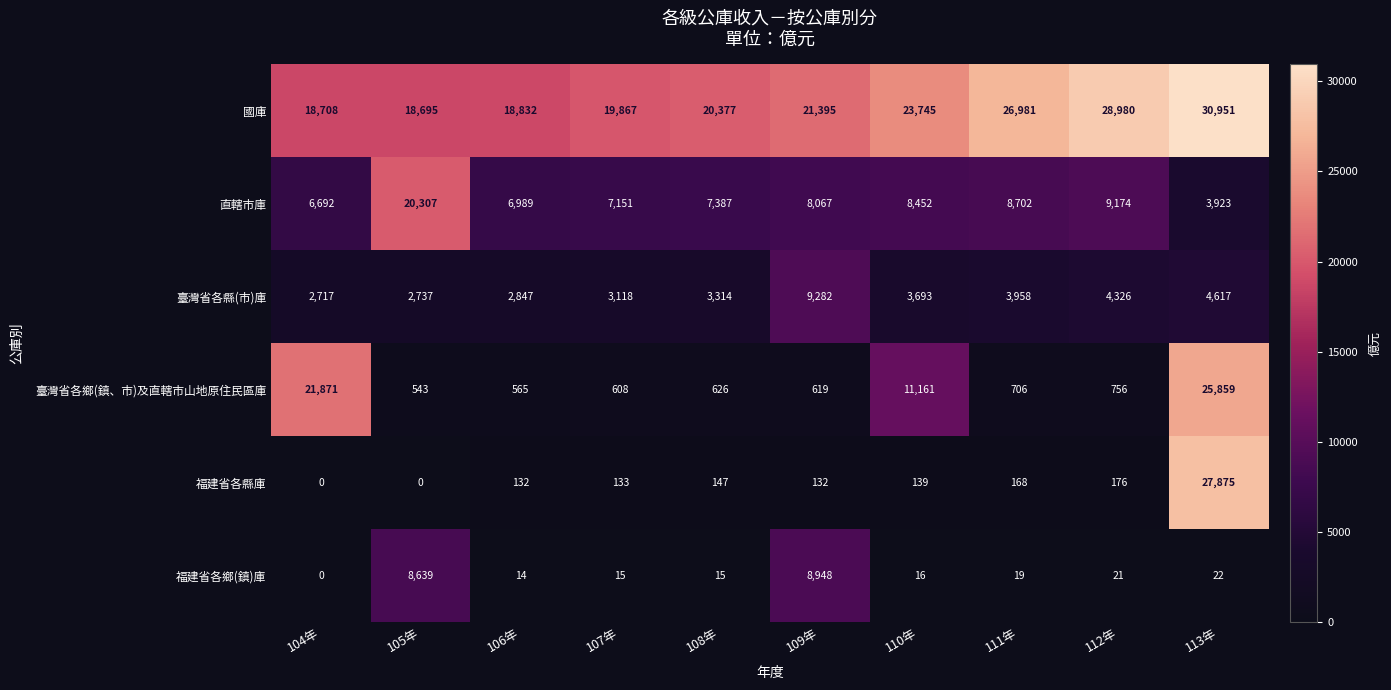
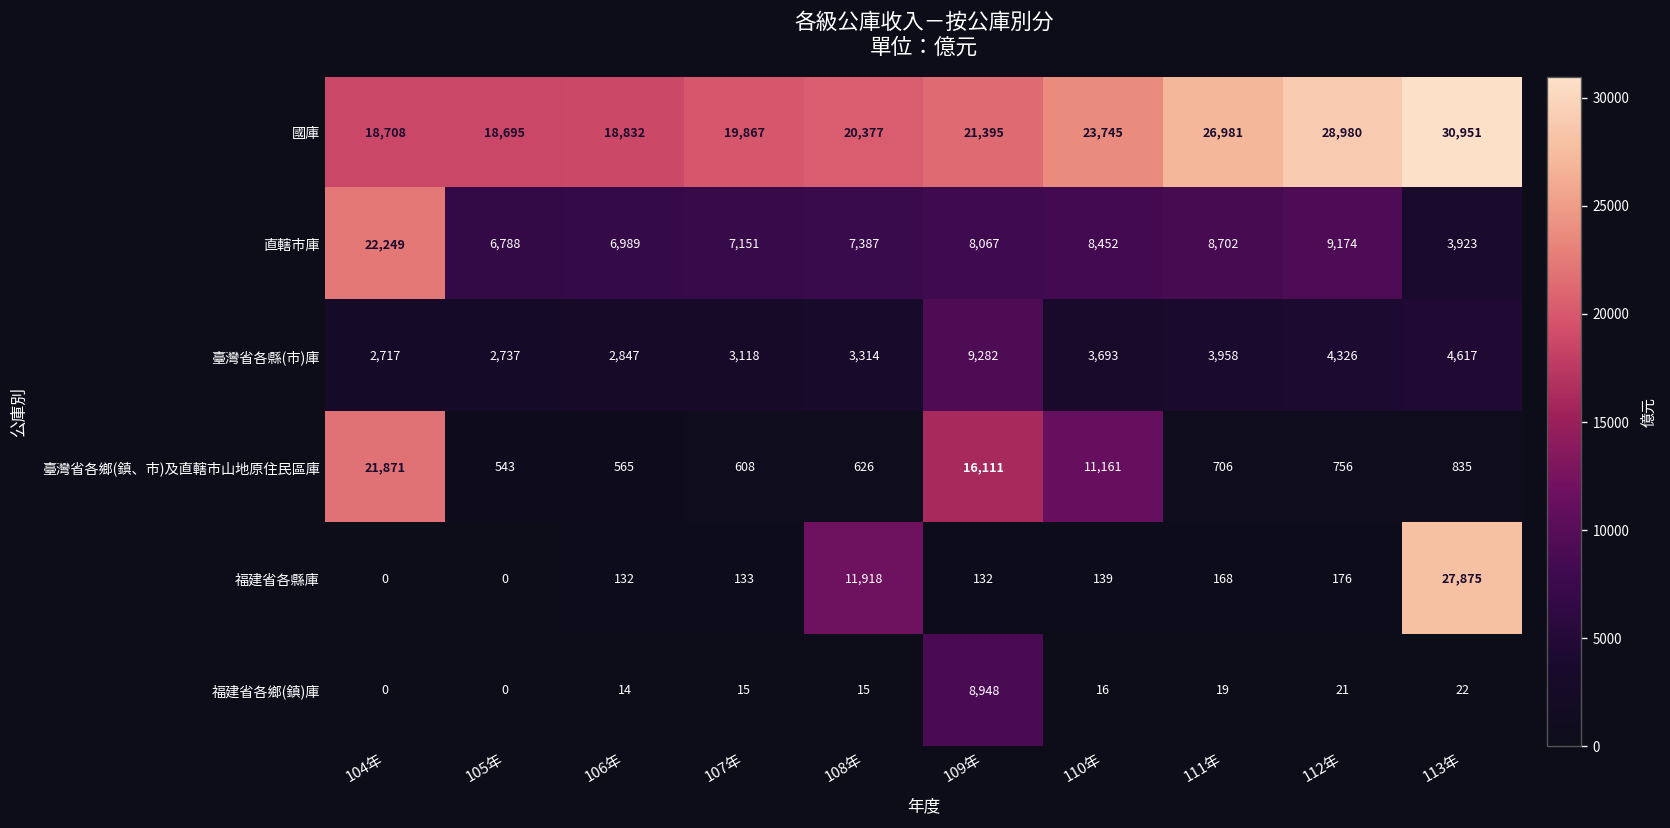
直轄市庫, 104年: 6,692 -> 22,249
直轄市庫, 105年: 20,307 -> 6,788
臺灣省各鄉(鎮、市)及直轄市山地原住民區庫, 109年: 619 -> 16,111
臺灣省各鄉(鎮、市)及直轄市山地原住民區庫, 113年: 25,859 -> 835
福建省各縣庫, 108年: 147 -> 11,918
福建省各鄉(鎮)庫, 105年: 8,639 -> 0
